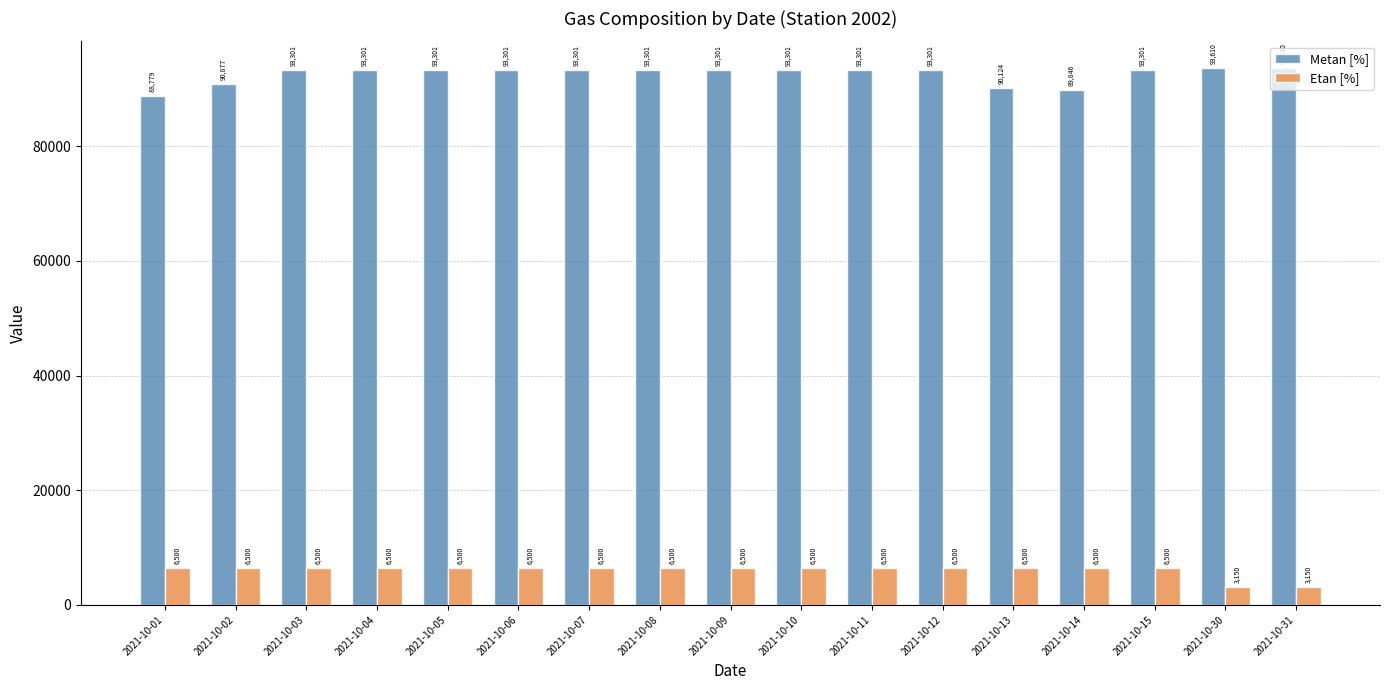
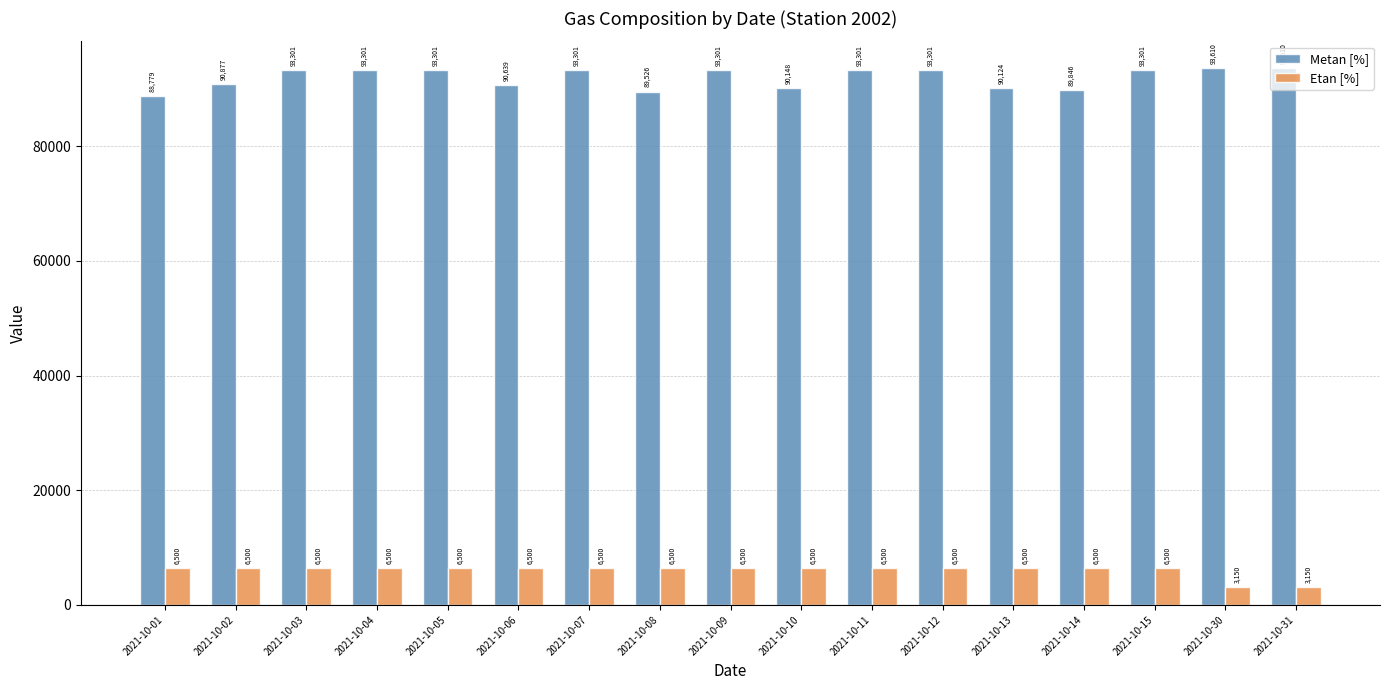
Metan [%], 2021-10-06: 93,301 -> 90,639
Metan [%], 2021-10-08: 93,301 -> 89,526
Metan [%], 2021-10-10: 93,301 -> 90,148
